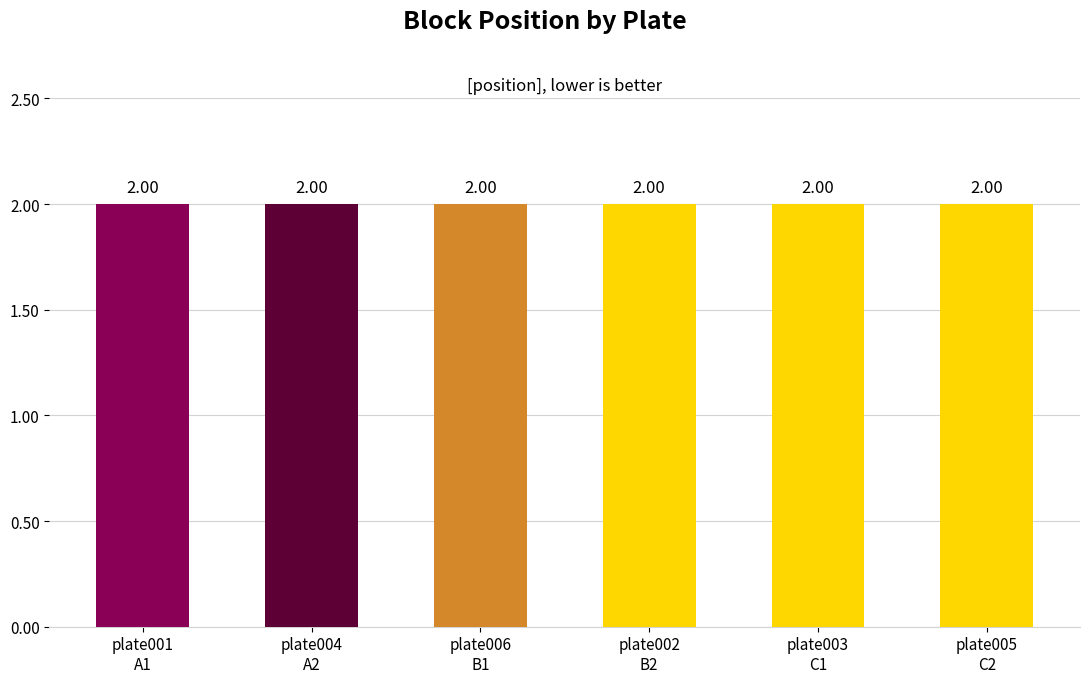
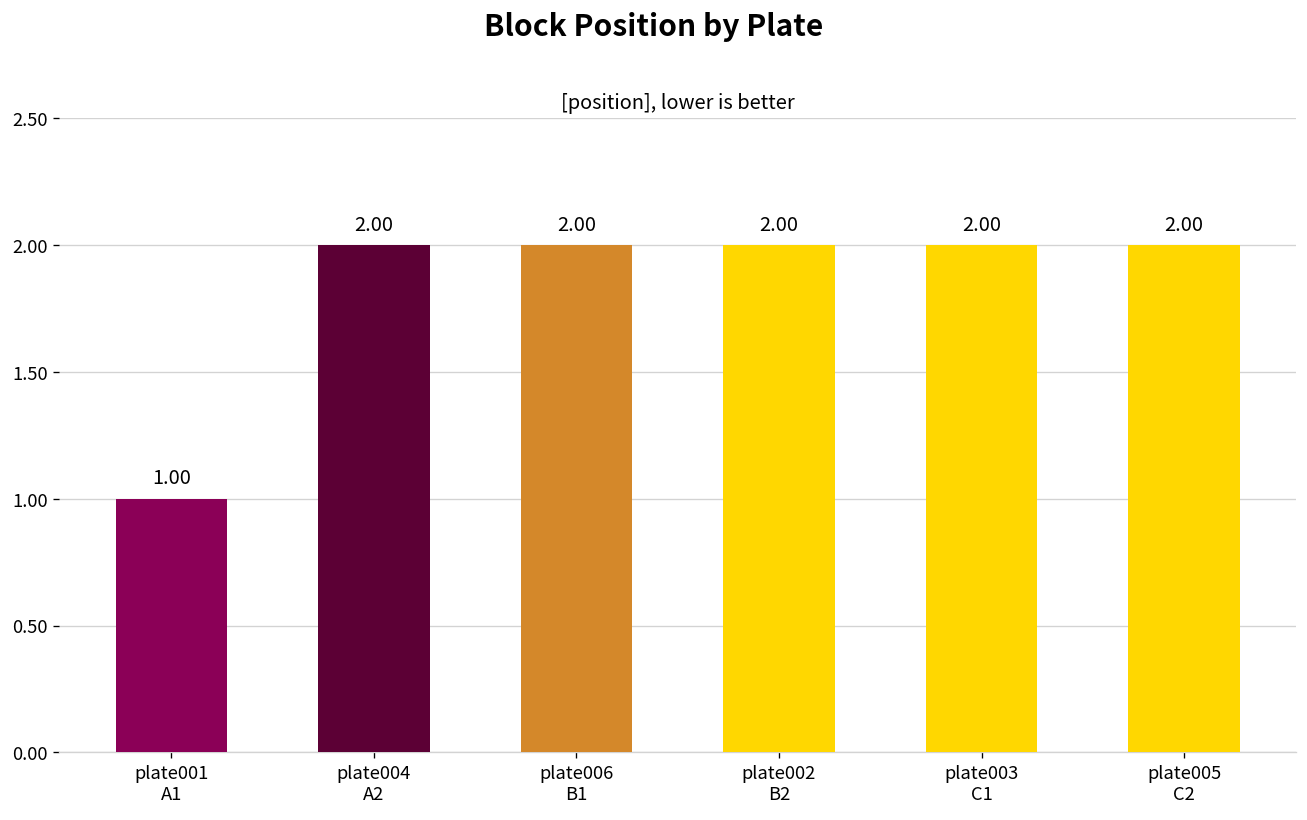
plate001 A1: 2.00 -> 1.00
